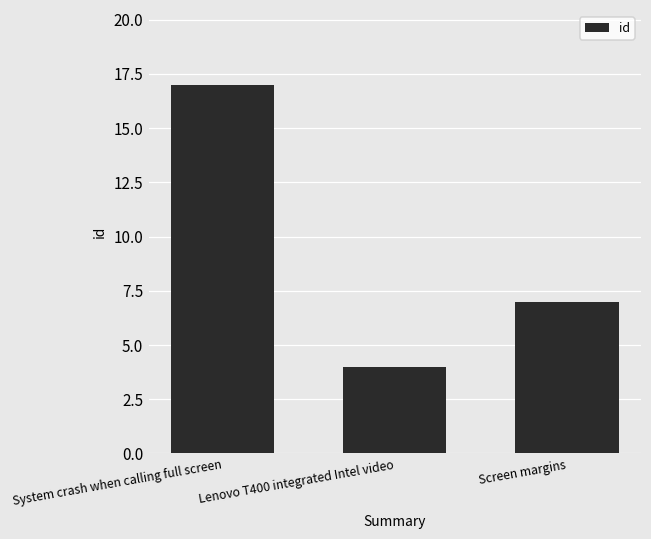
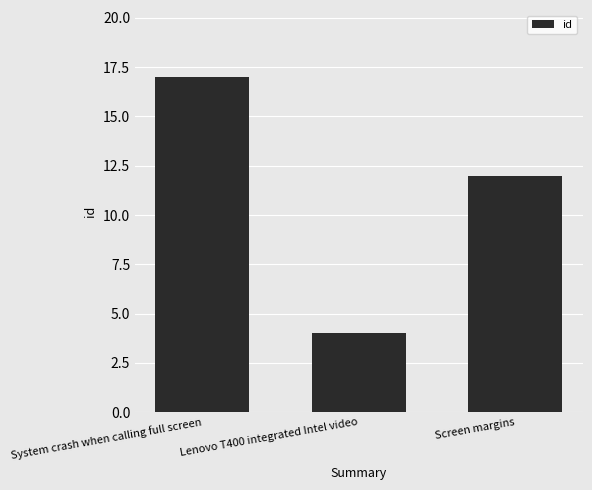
Screen margins: 7 -> 12
